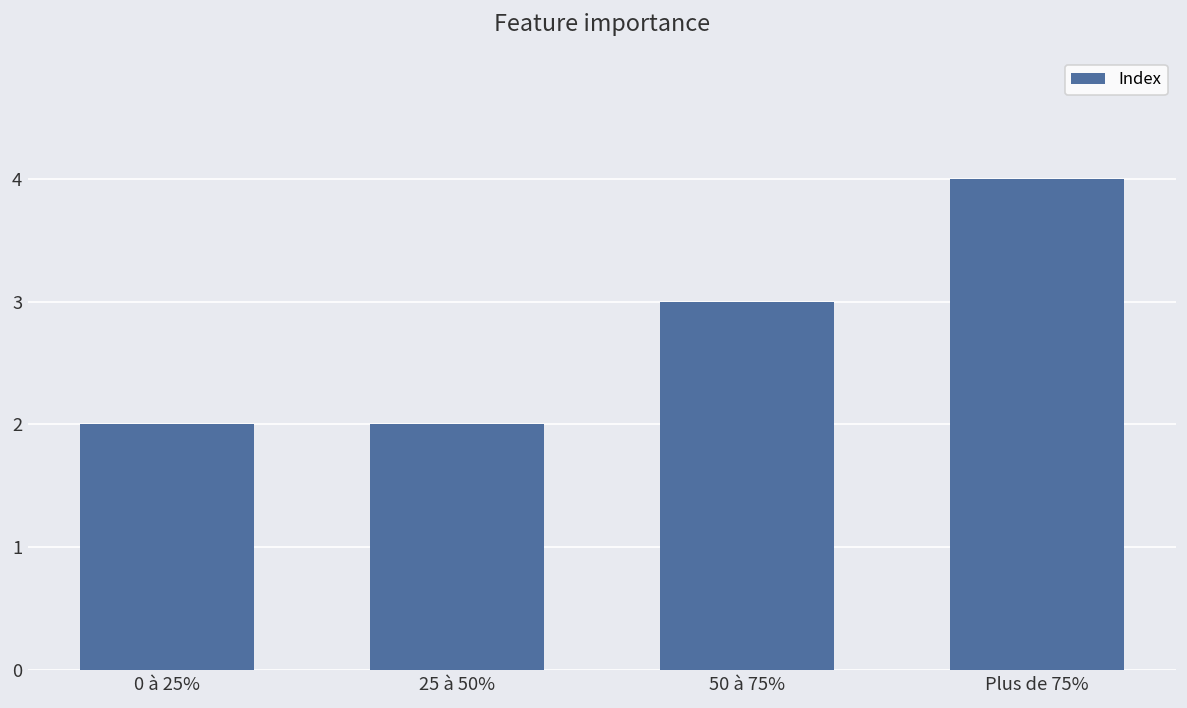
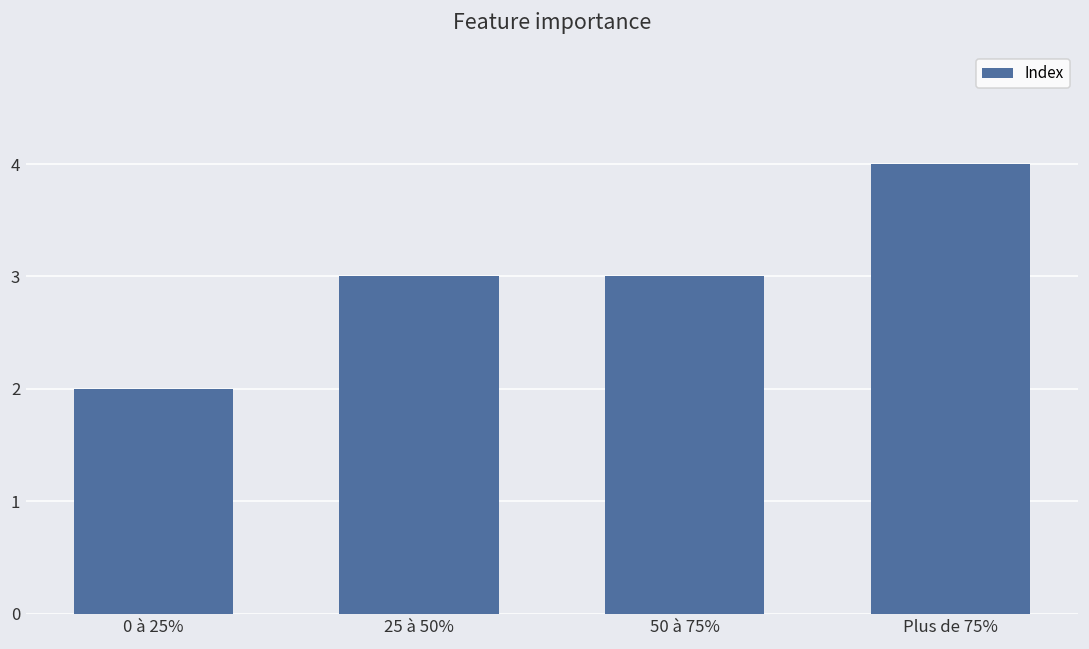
25 à 50%: 2 -> 3
